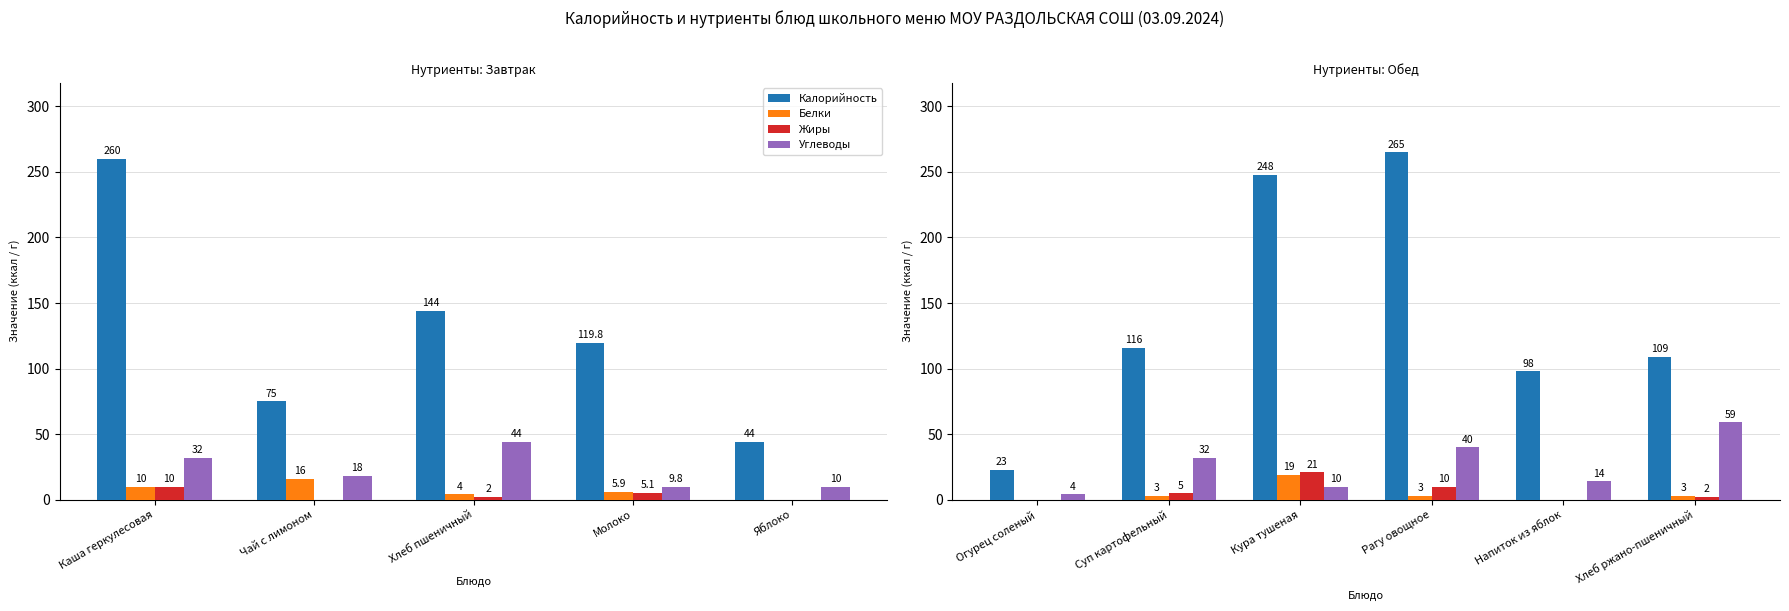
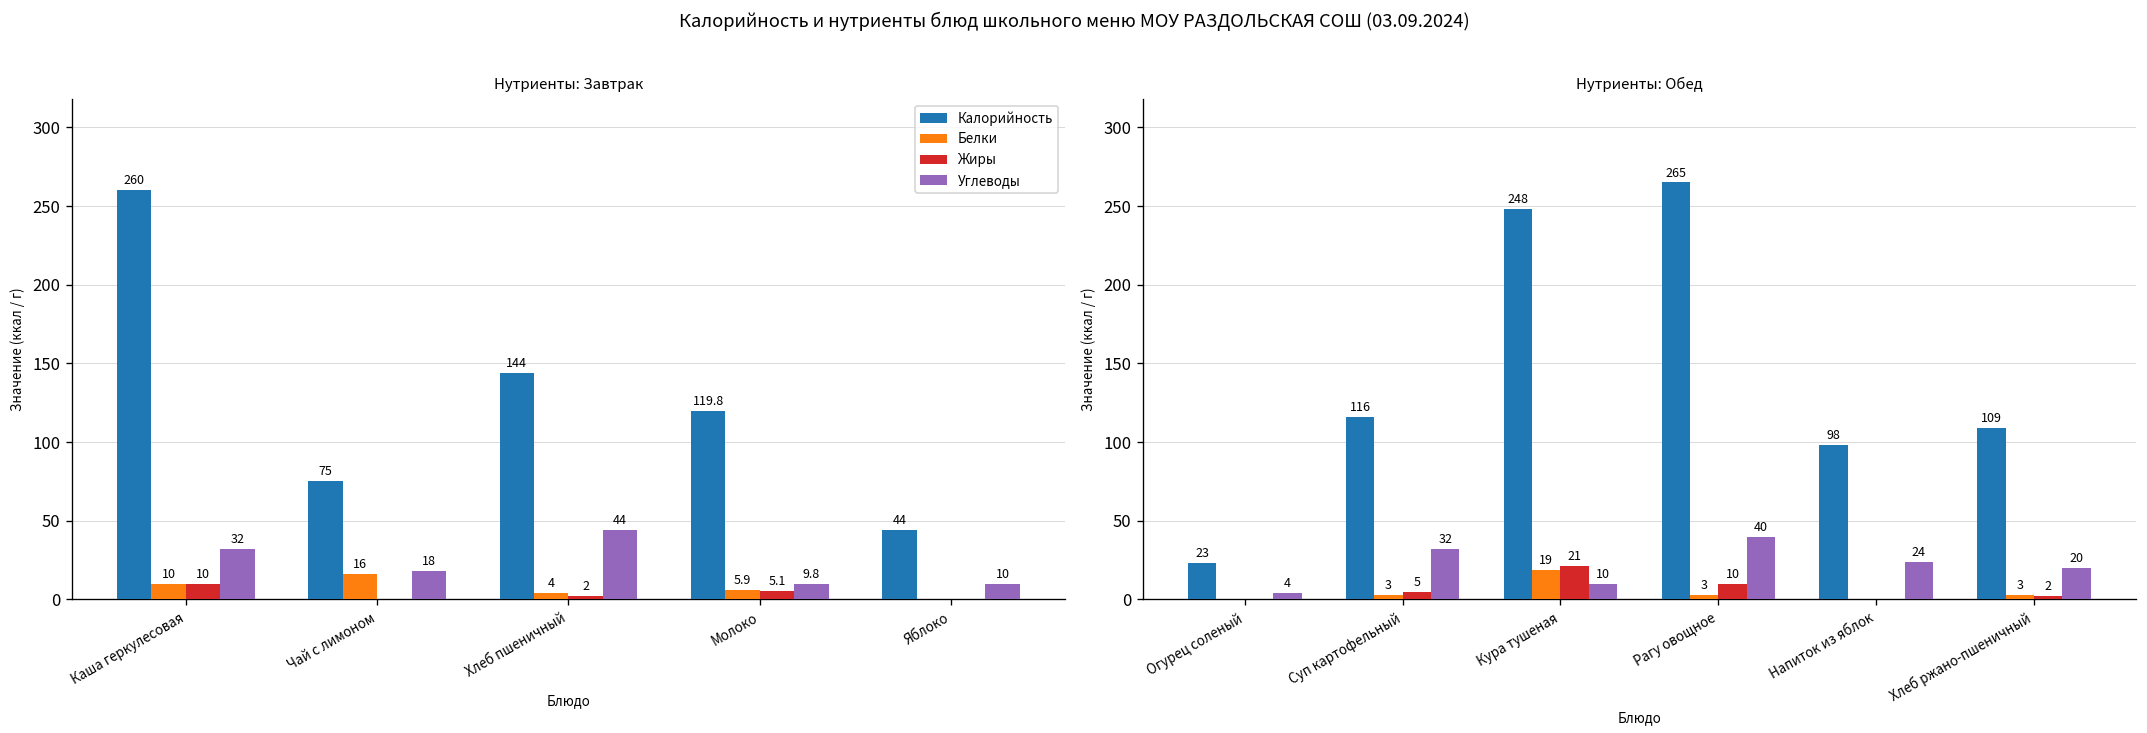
Нутриенты: Обед, Углеводы, Напиток из яблок: 14 -> 24
Нутриенты: Обед, Углеводы, Хлеб ржано-пшеничный: 59 -> 20
